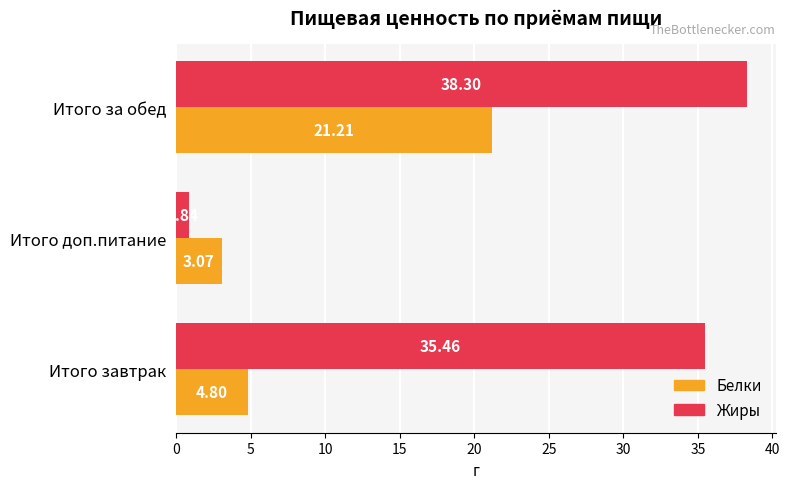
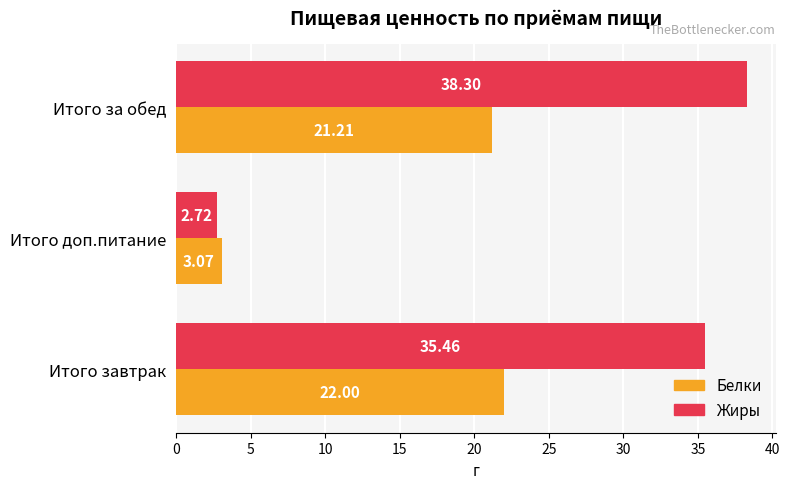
Жиры, Итого доп.питание: 0.8 -> 2.7
Белки, Итого завтрак: 4.80 -> 22.00
